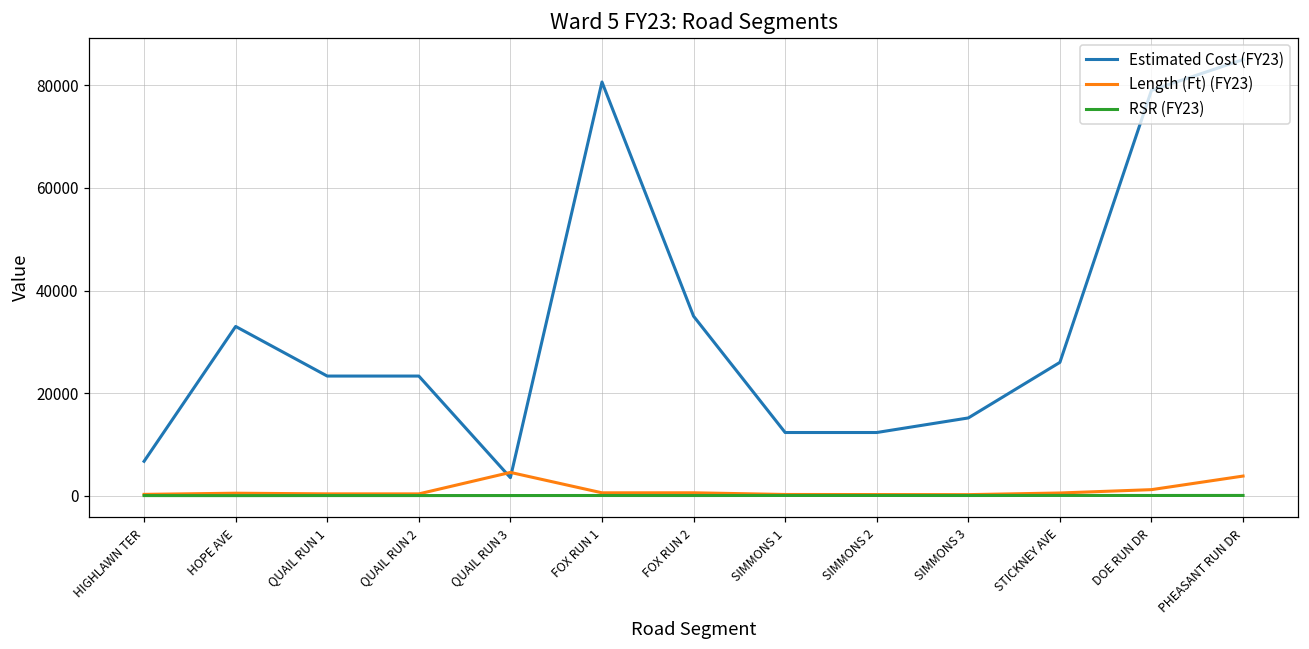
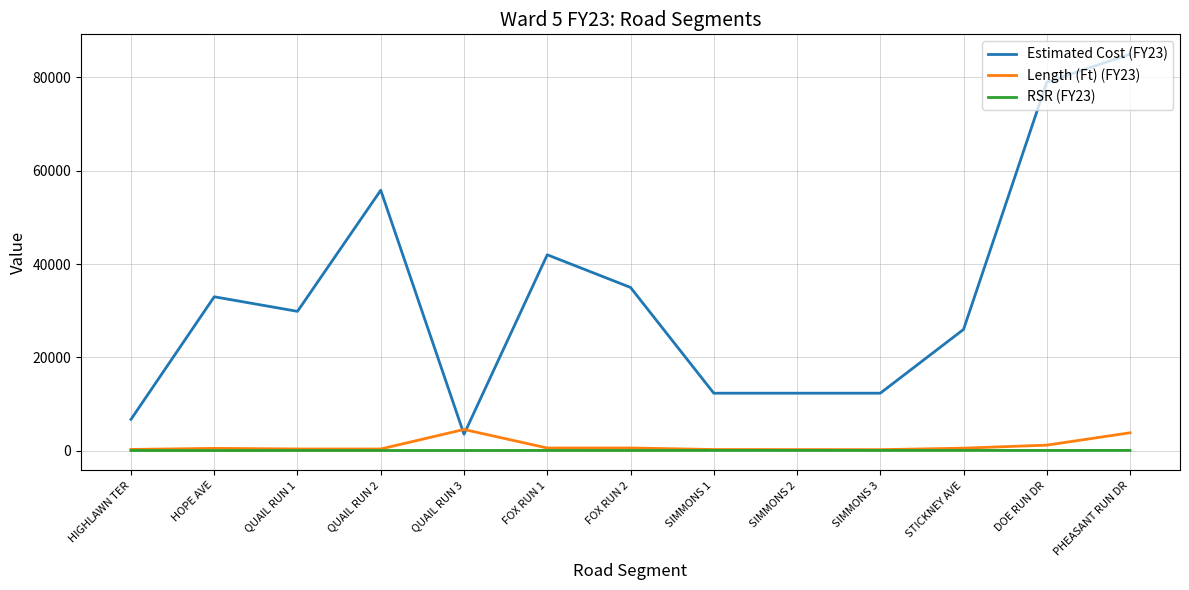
Estimated Cost (FY23), QUAIL RUN 1: 23000 -> 30000
Estimated Cost (FY23), QUAIL RUN 2: 23000 -> 56000
Estimated Cost (FY23), FOX RUN 1: 81000 -> 42000
Estimated Cost (FY23), SIMMONS 3: 15000 -> 12000
